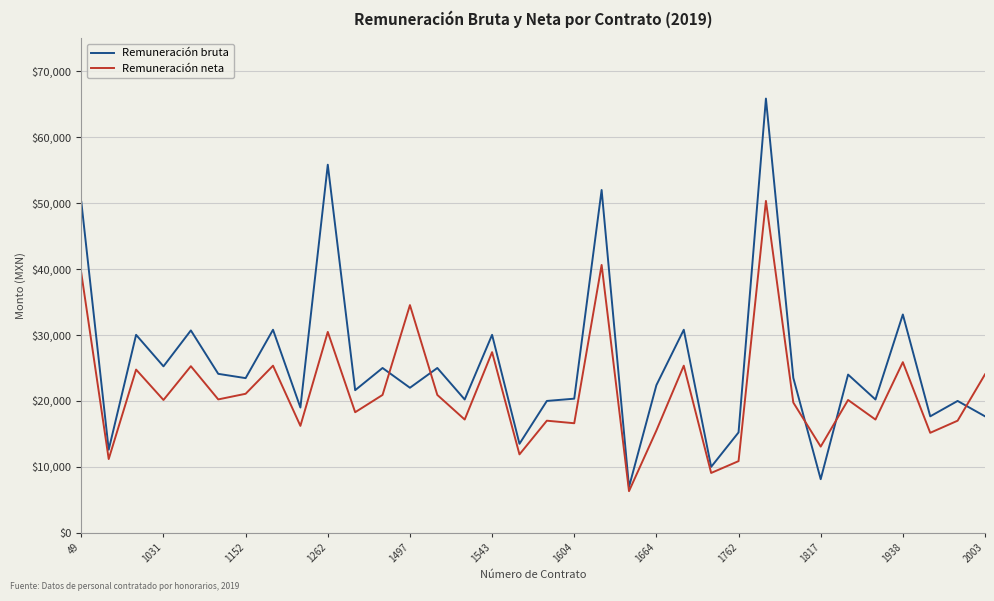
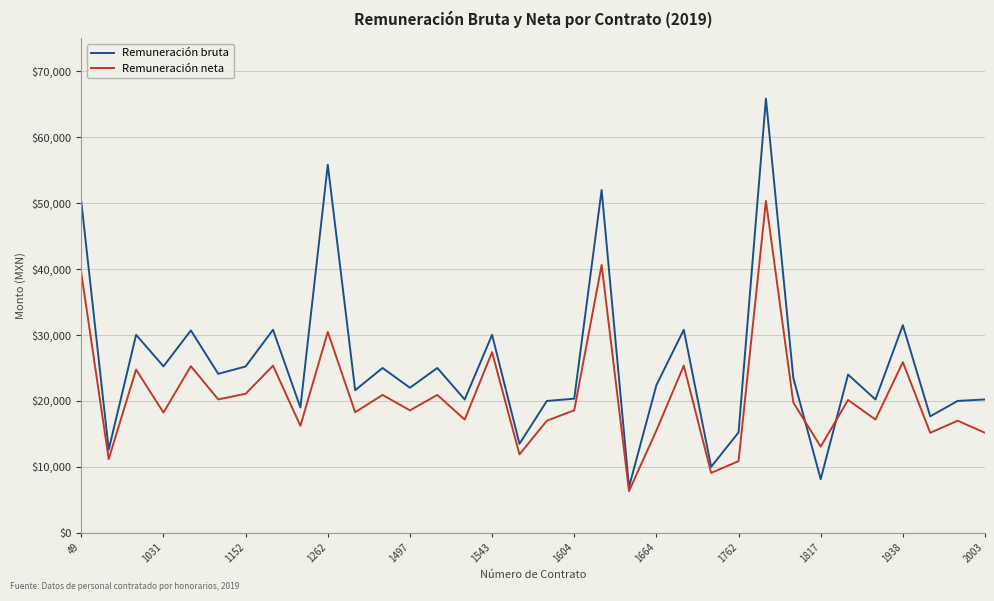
Remuneración neta, 1031: $20,000 -> $18,000
Remuneración bruta, 1152: $23,000 -> $25,000
Remuneración neta, 1497: $35,000 -> $19,000
Remuneración neta, 1604: $17,000 -> $19,000
Remuneración bruta, 1938: $33,000 -> $32,000
Remuneración bruta, 2003: $18,000 -> $20,000
Remuneración neta, 2003: $24,000 -> $15,000
